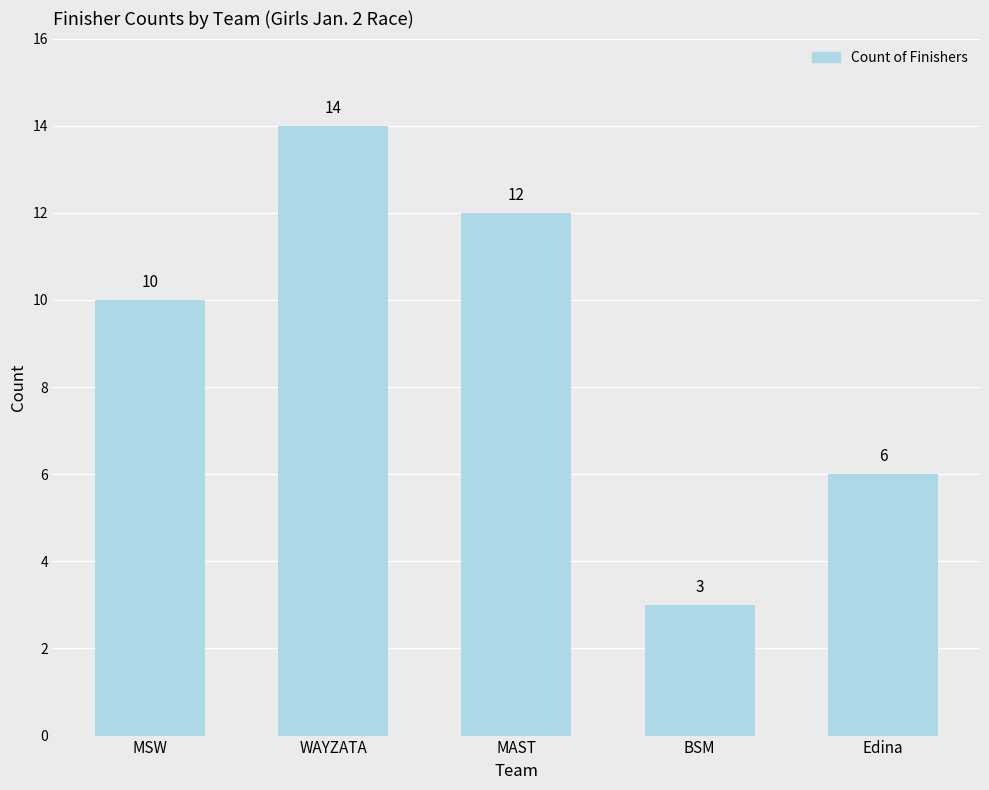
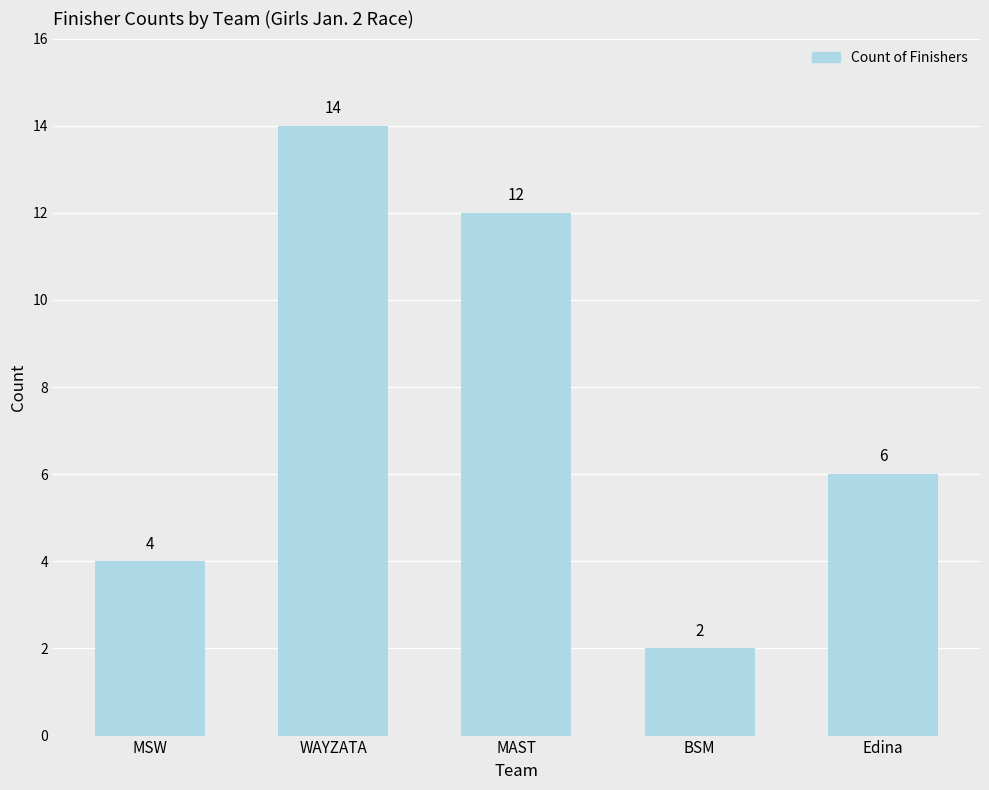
MSW: 10 -> 4
BSM: 3 -> 2
